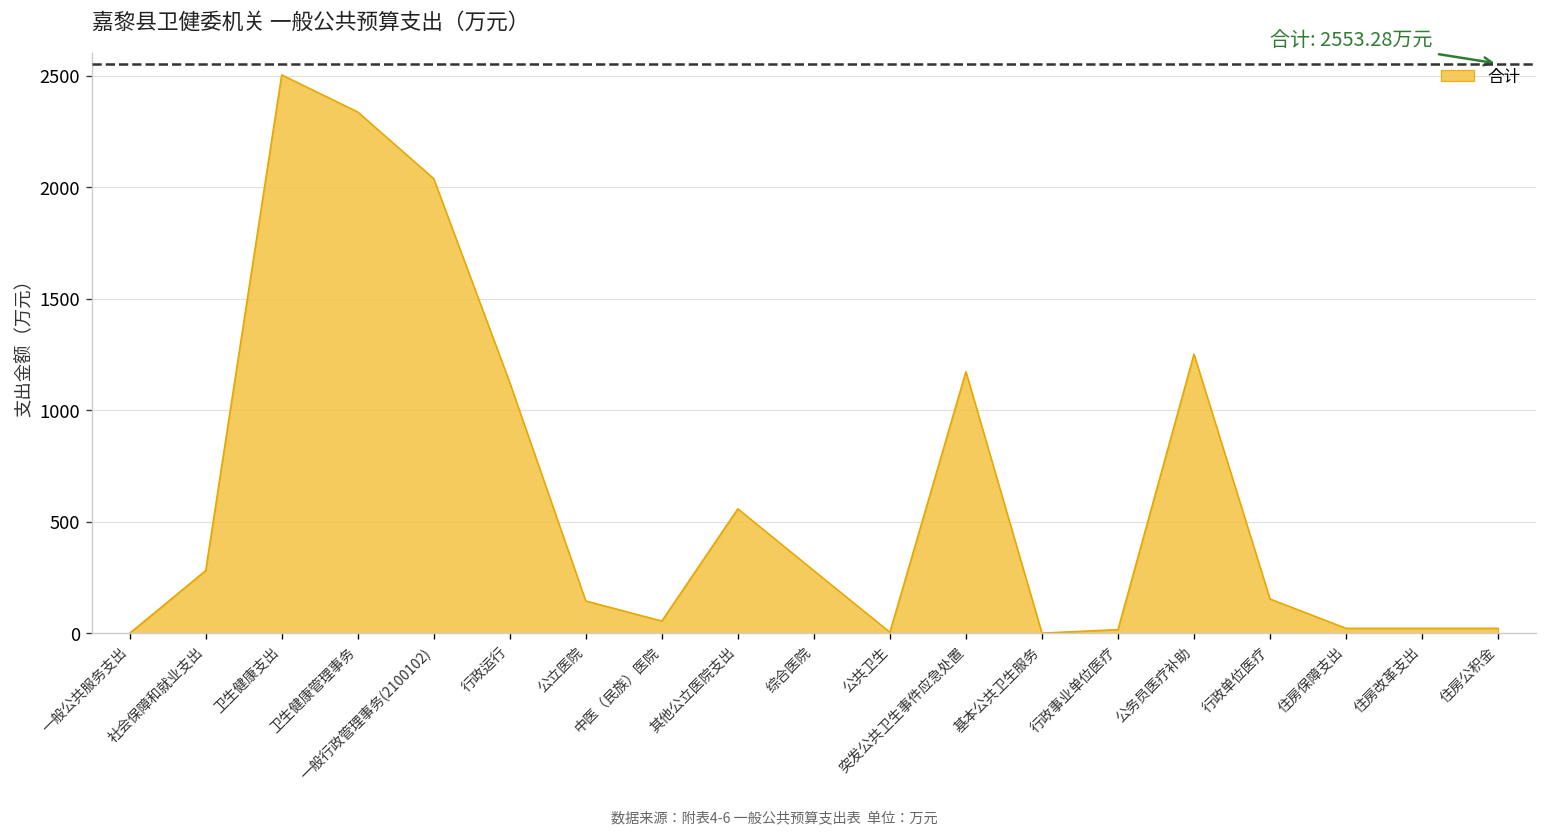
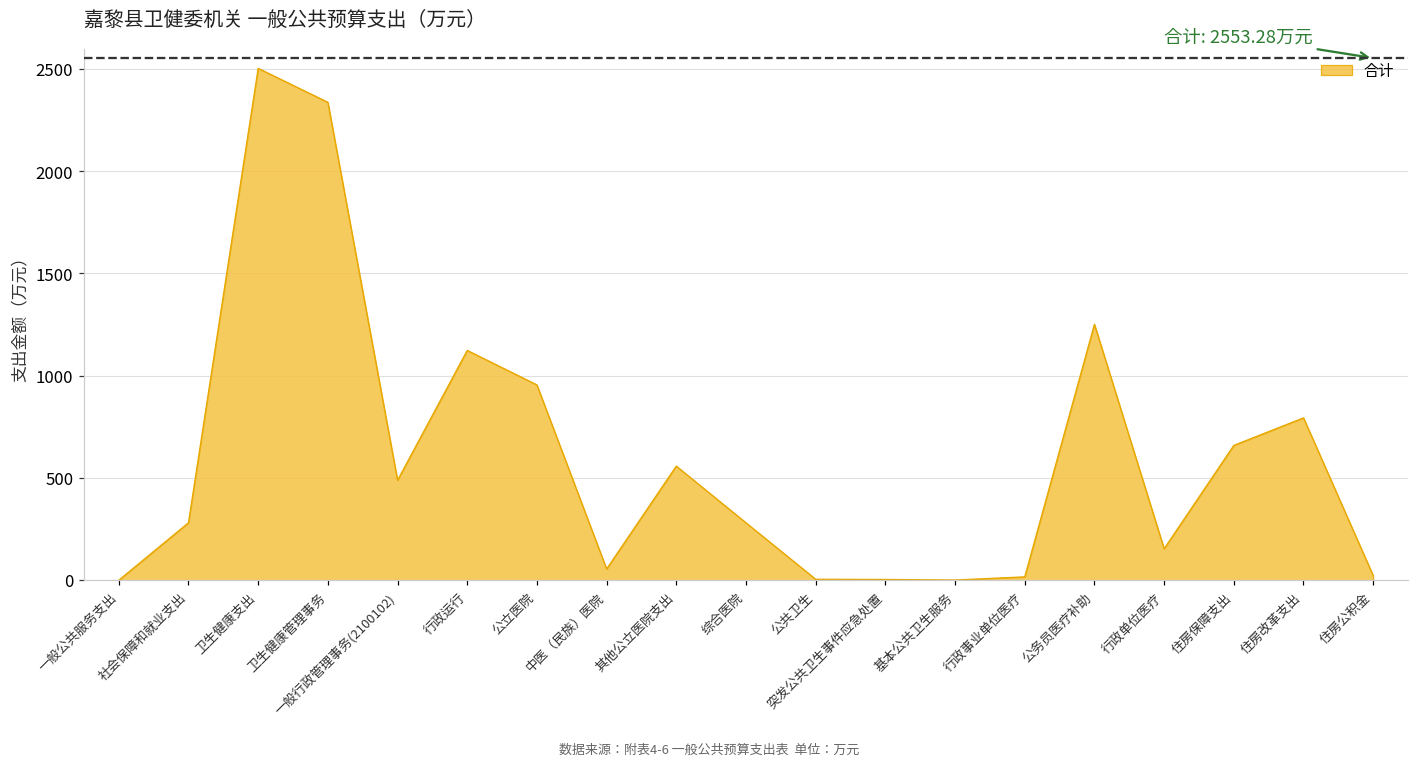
一般行政管理事务(2100102): 2040 -> 490
公立医院: 140 -> 960
突发公共卫生事件应急处置: 1170 -> 0
住房保障支出: 20 -> 660
住房改革支出: 20 -> 790
